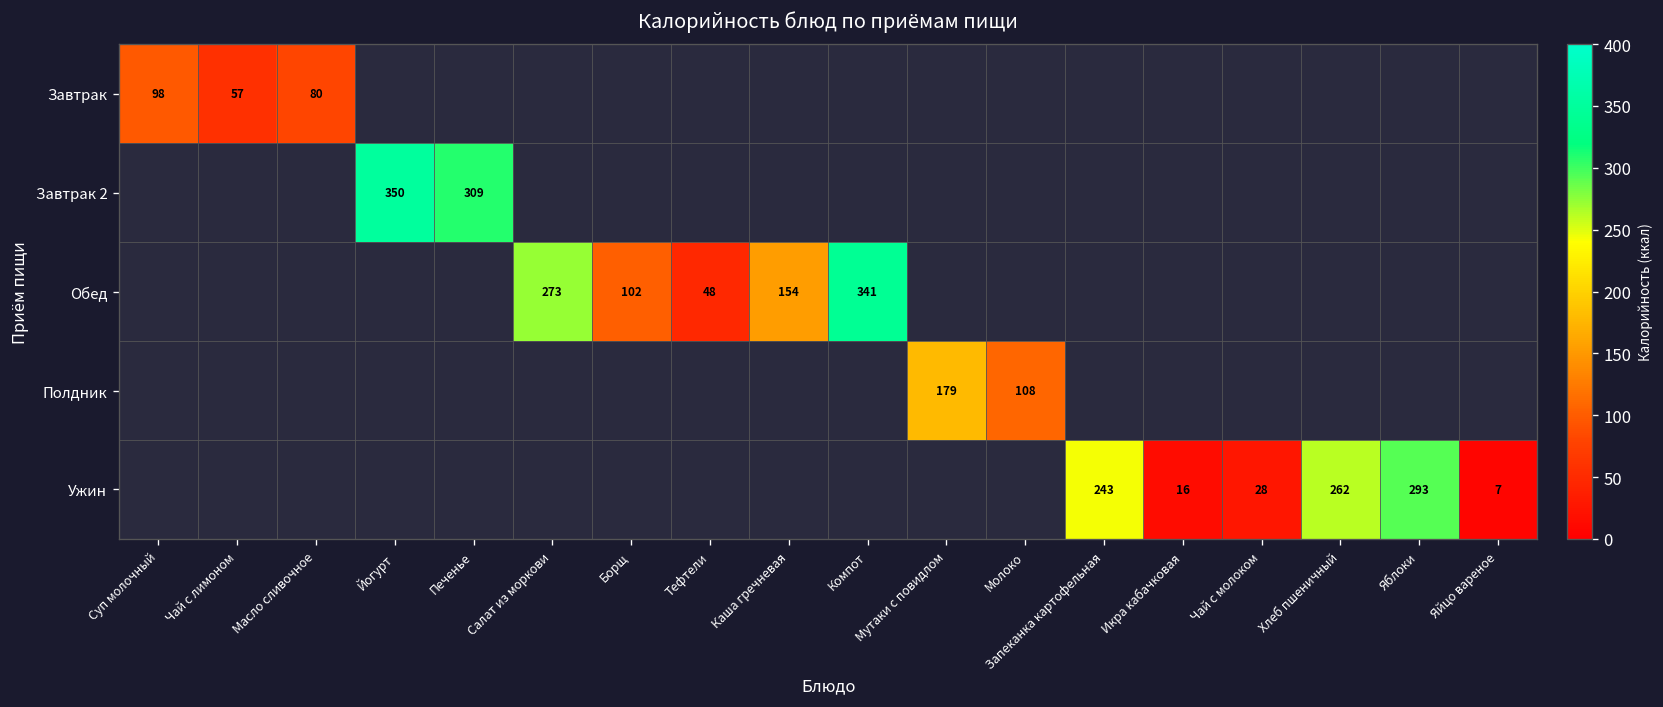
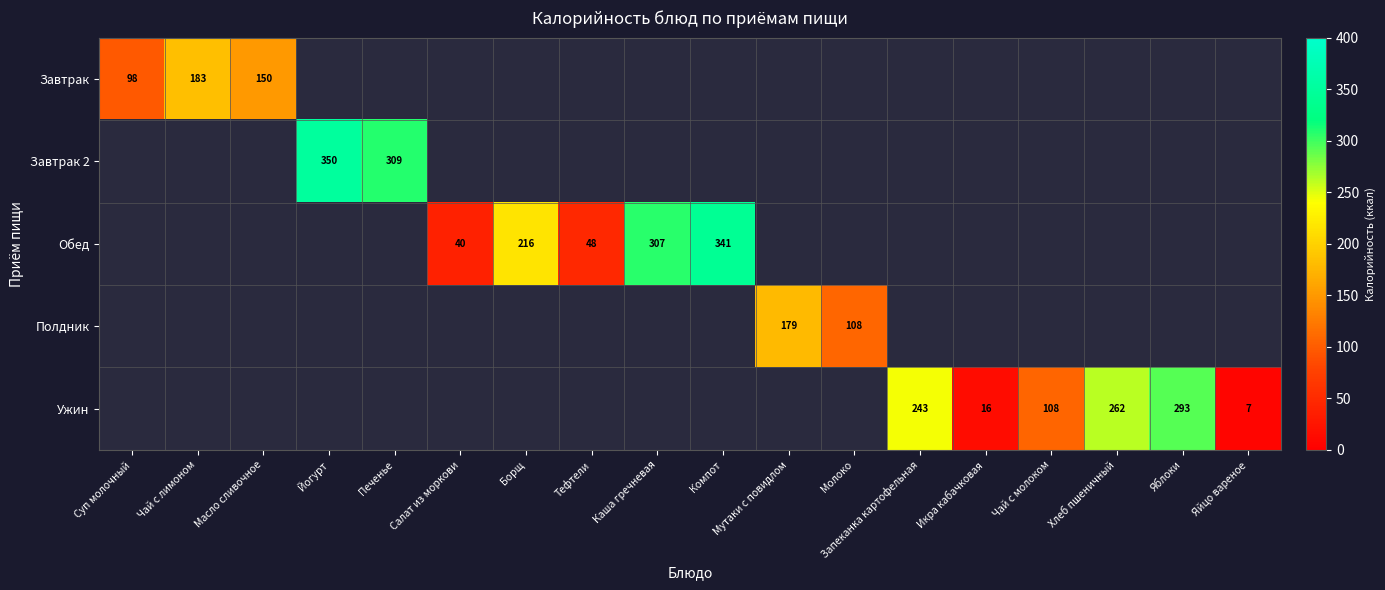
Завтрак, Чай с лимоном: 57 -> 183
Завтрак, Масло сливочное: 80 -> 150
Обед, Салат из моркови: 273 -> 40
Обед, Борщ: 102 -> 216
Обед, Каша гречневая: 154 -> 307
Ужин, Чай с молоком: 28 -> 108
